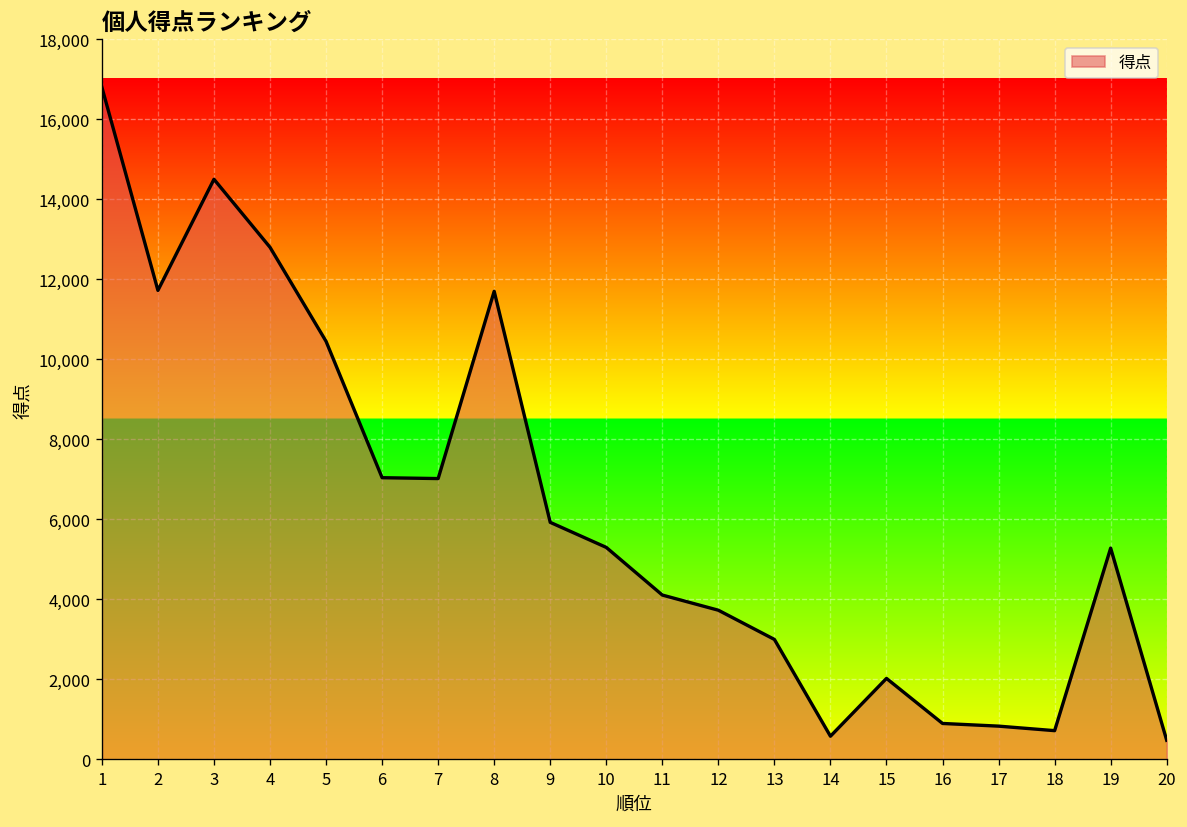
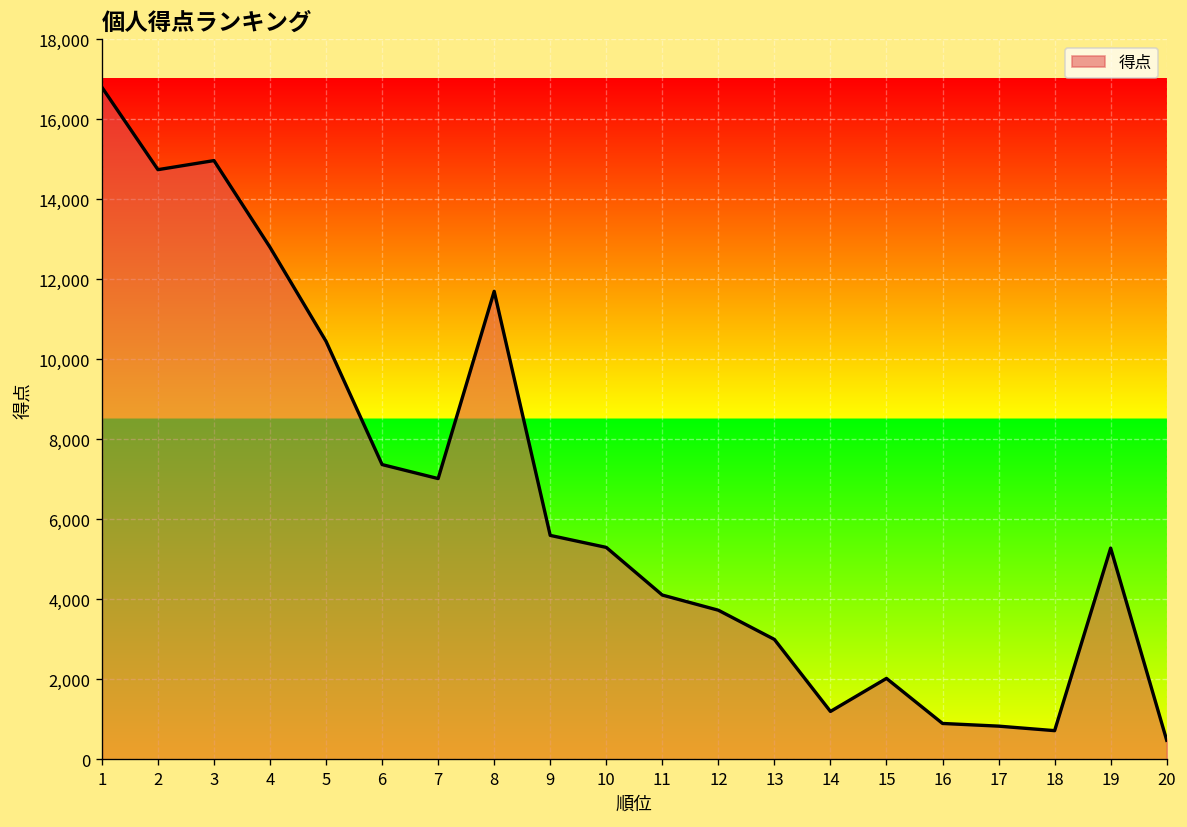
2: 11,700 -> 14,700
3: 14,500 -> 15,000
6: 7,000 -> 7,400
9: 5,900 -> 5,600
14: 600 -> 1,200
